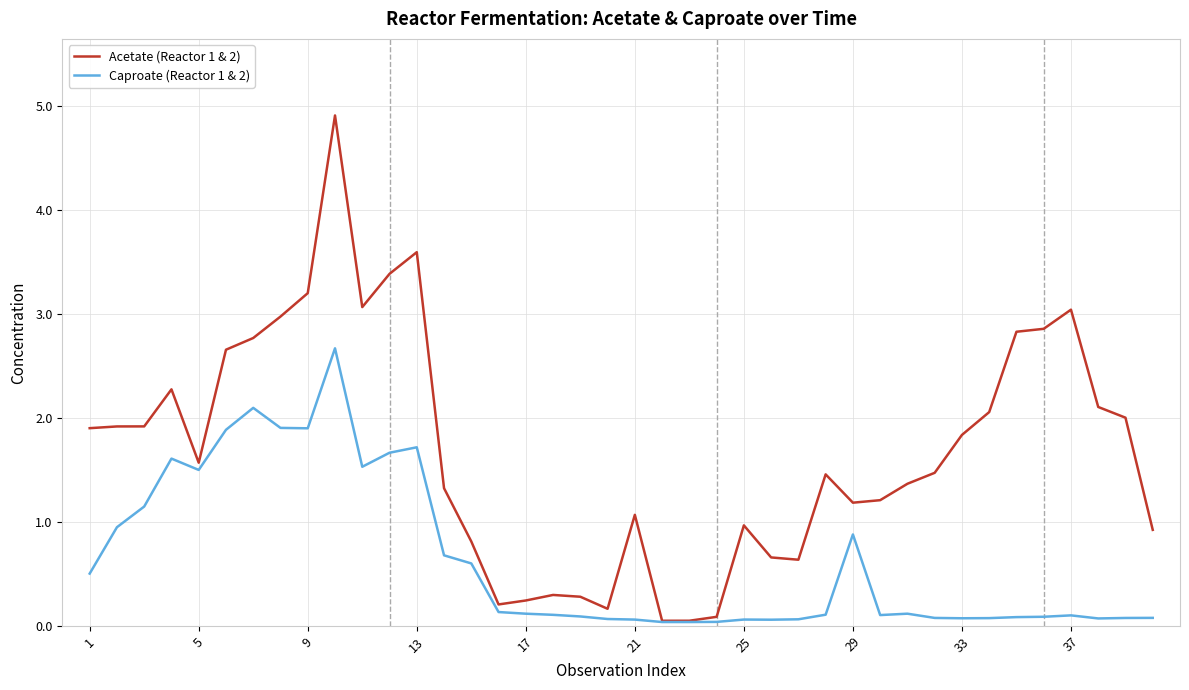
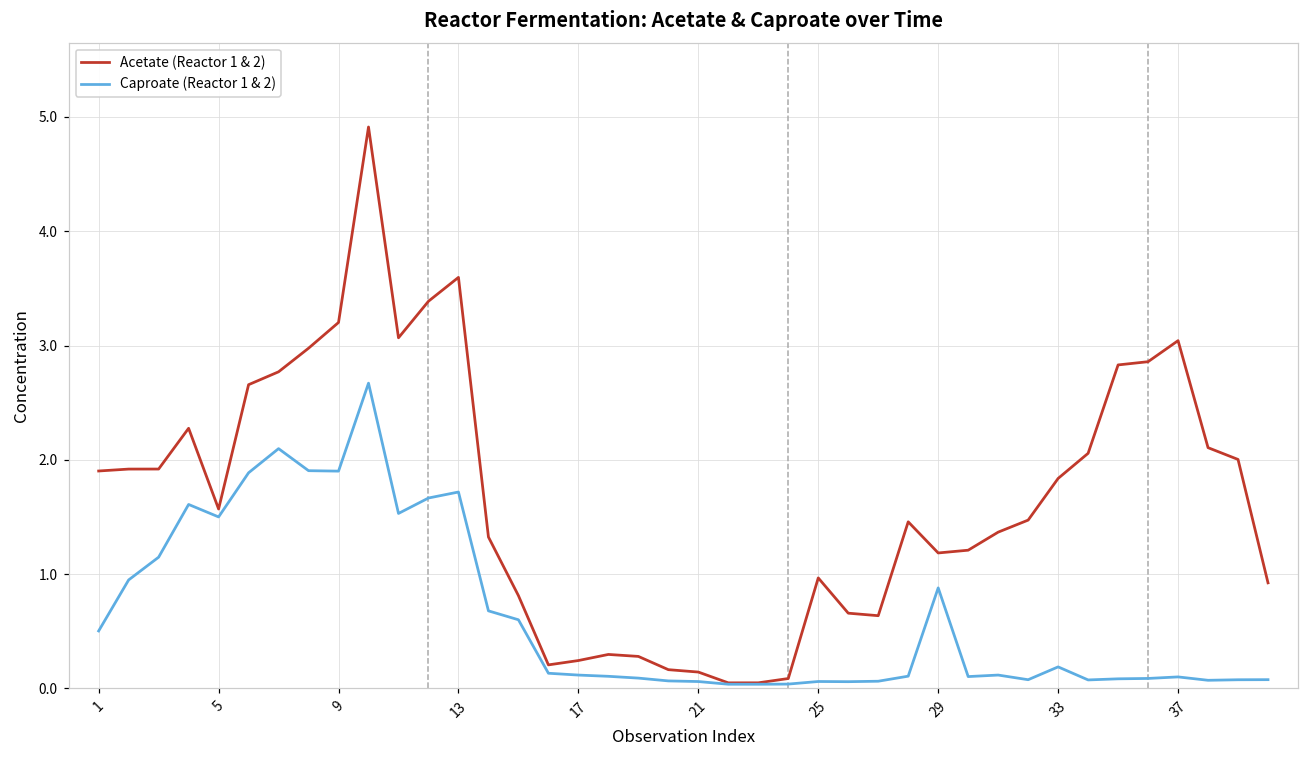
Acetate (Reactor 1 & 2), 21: 1.07 -> 0.14
Caproate (Reactor 1 & 2), 33: 0.07 -> 0.19
